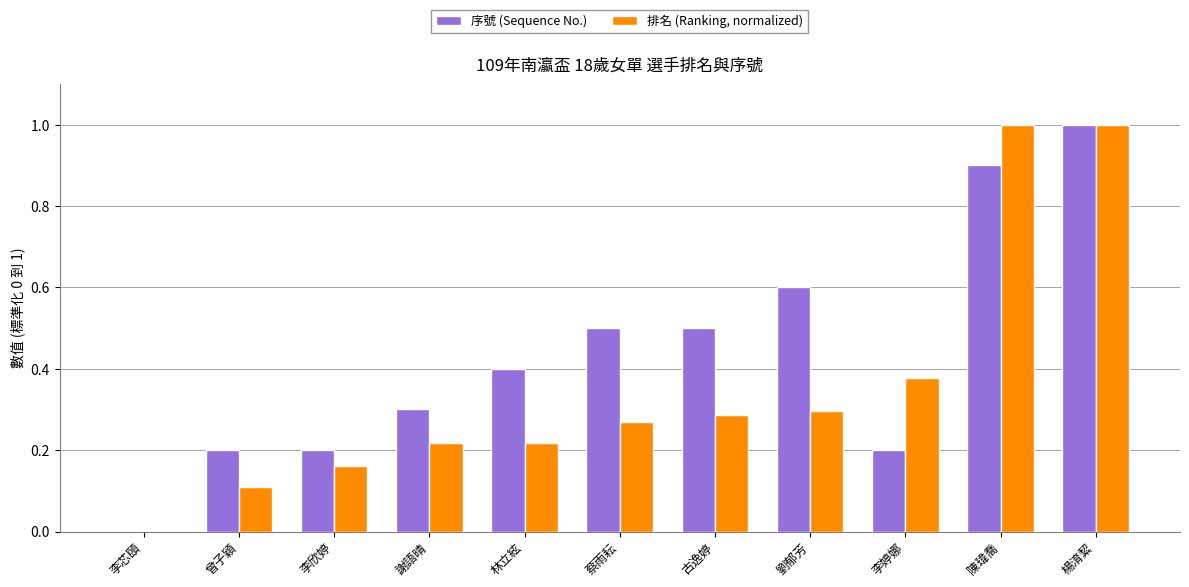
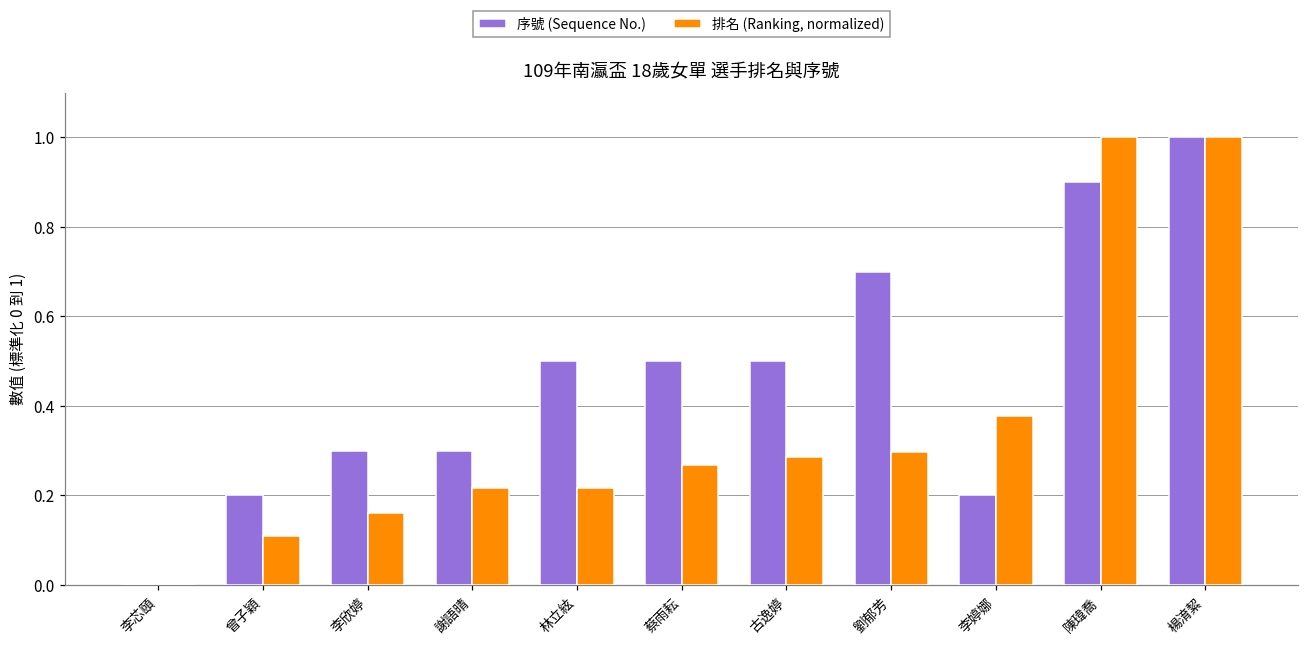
序號 (Sequence No.), 李欣婷: 0.20 -> 0.30
序號 (Sequence No.), 林立絃: 0.40 -> 0.50
序號 (Sequence No.), 劉郁芳: 0.60 -> 0.70
